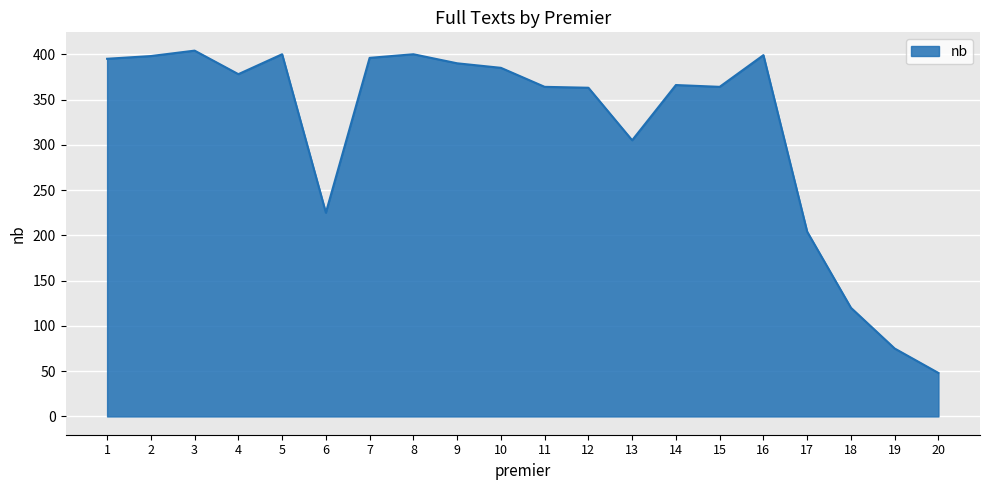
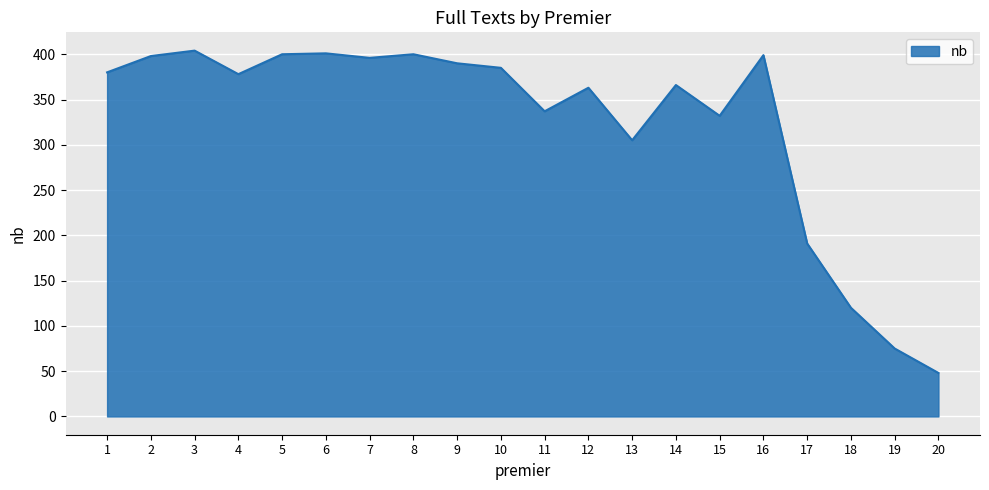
1: 400 -> 380
6: 230 -> 400
11: 360 -> 340
15: 360 -> 330
17: 200 -> 190
